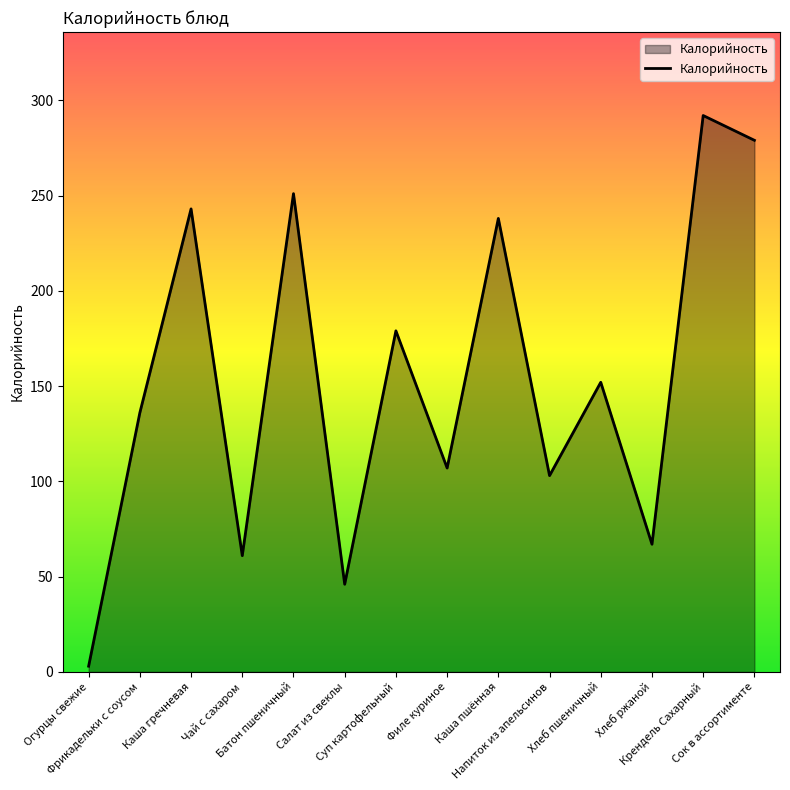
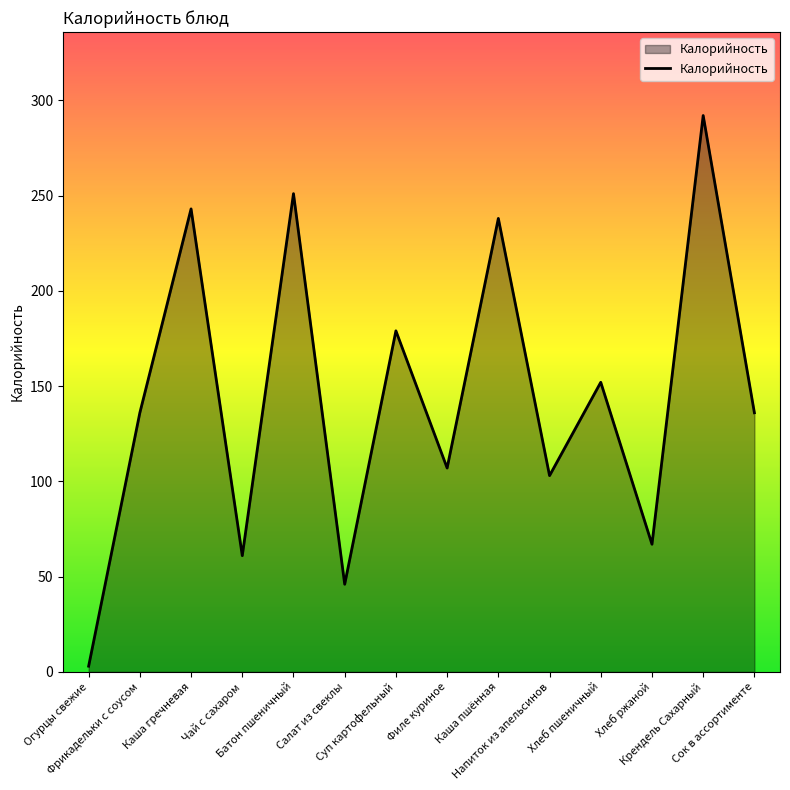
Сок в ассортименте: 279 -> 136
